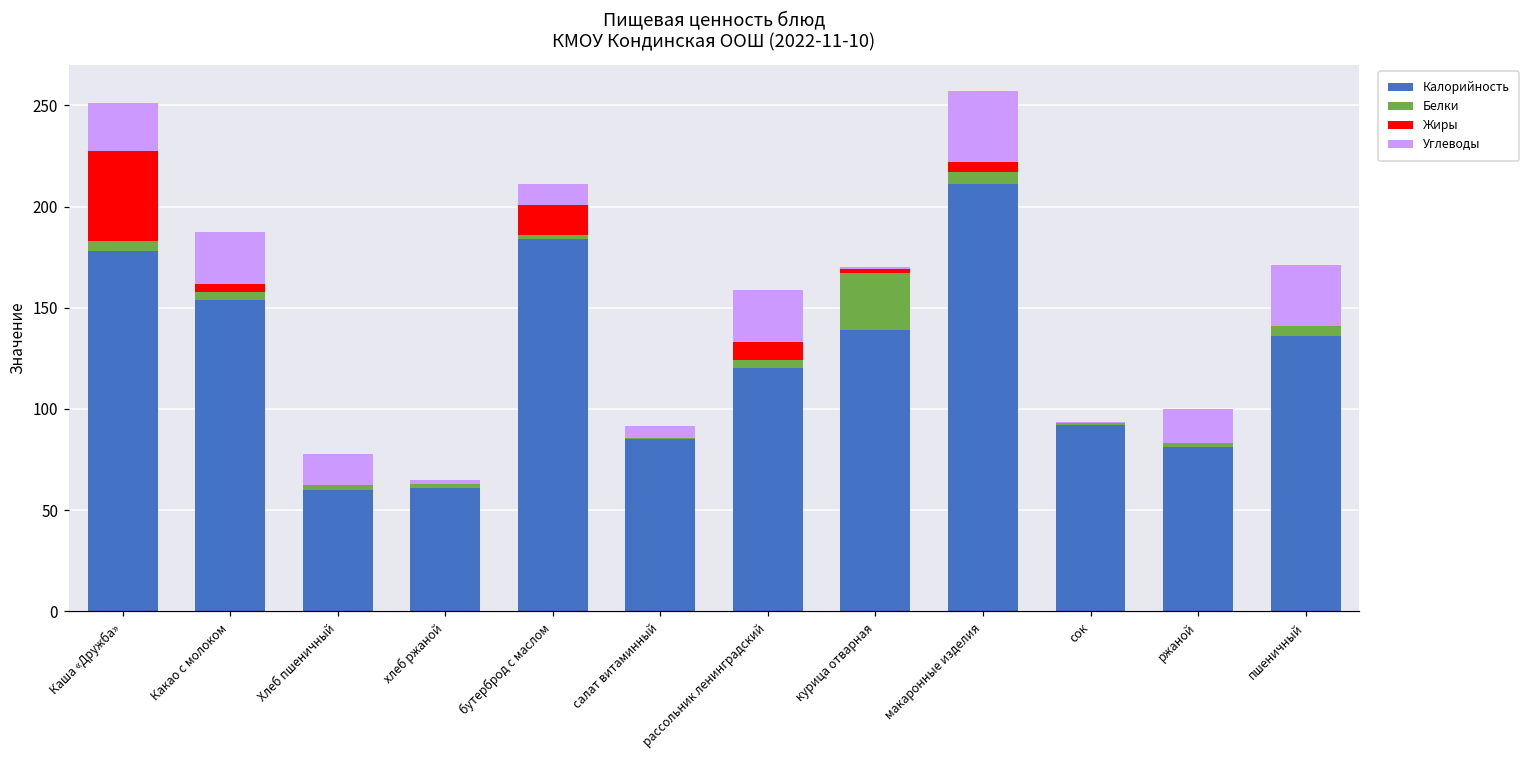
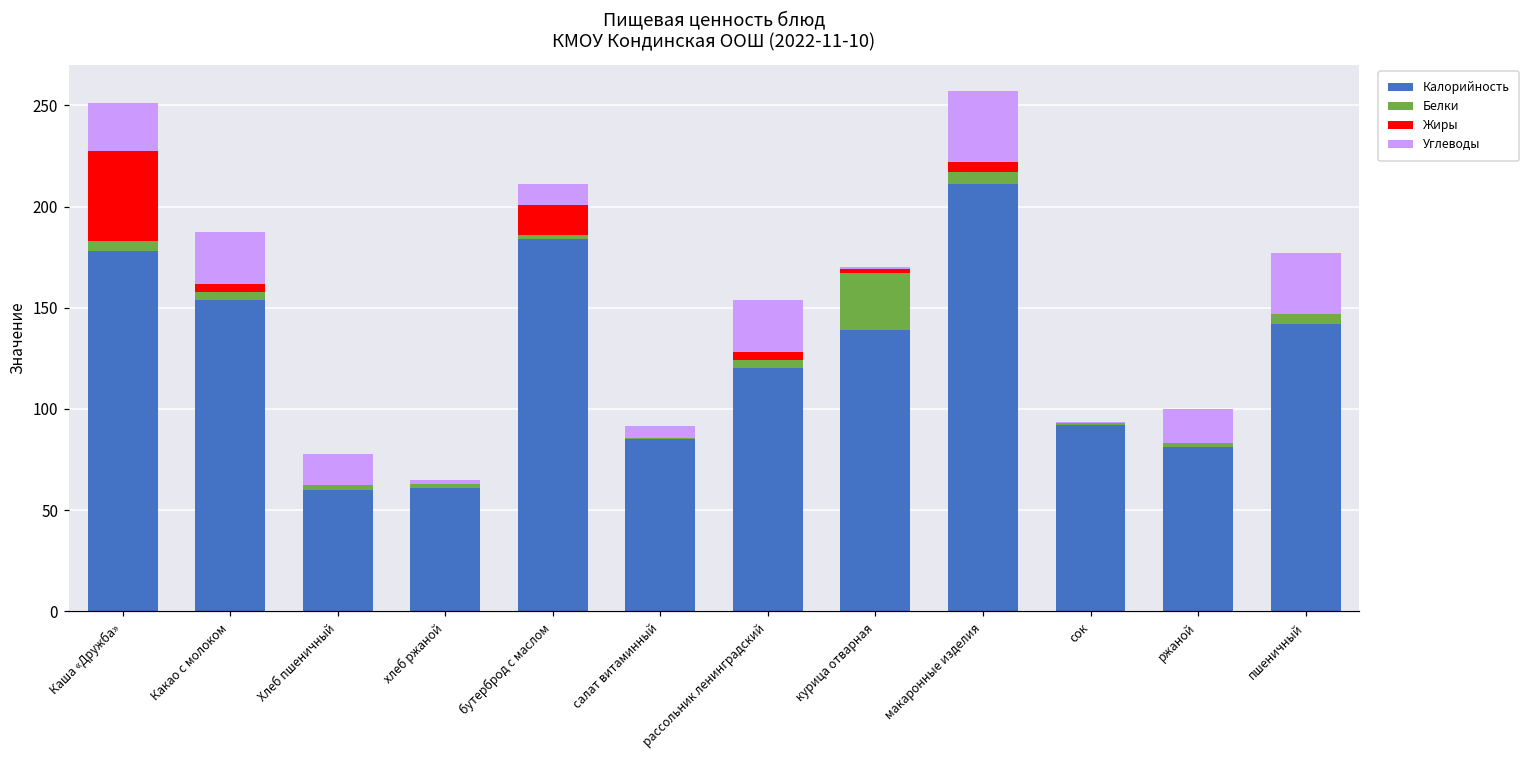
Жиры, рассольник ленинградский: 9 -> 4
Калорийность, пшеничный: 136 -> 142
